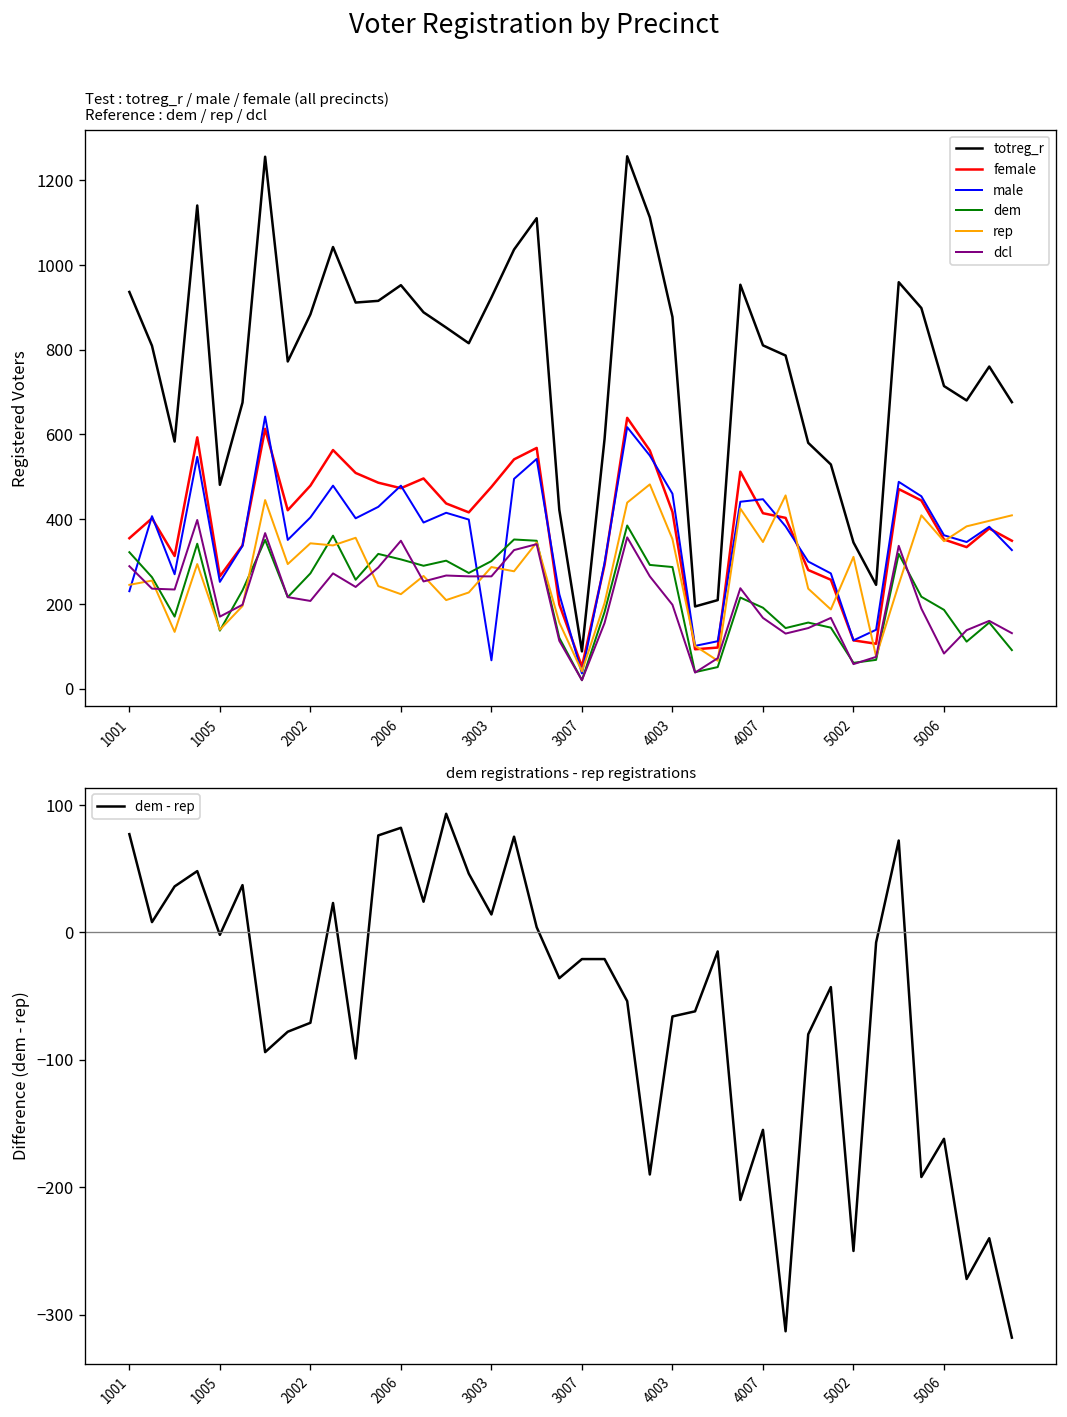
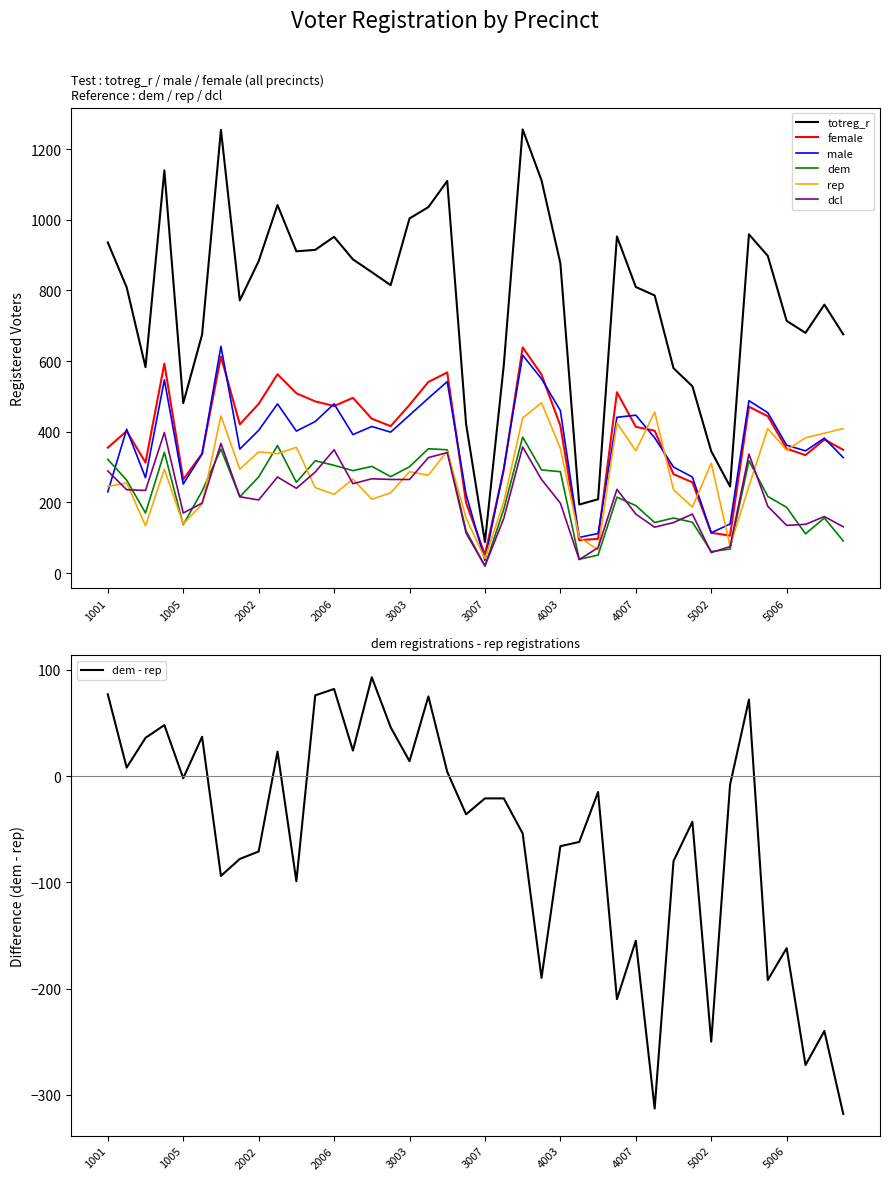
Test : totreg_r / male / female (all precincts) Reference : dem / rep / dcl, totreg_r, 3003: 920 -> 1000
Test : totreg_r / male / female (all precincts) Reference : dem / rep / dcl, male, 3003: 70 -> 450
Test : totreg_r / male / female (all precincts) Reference : dem / rep / dcl, dcl, 5006: 80 -> 140
